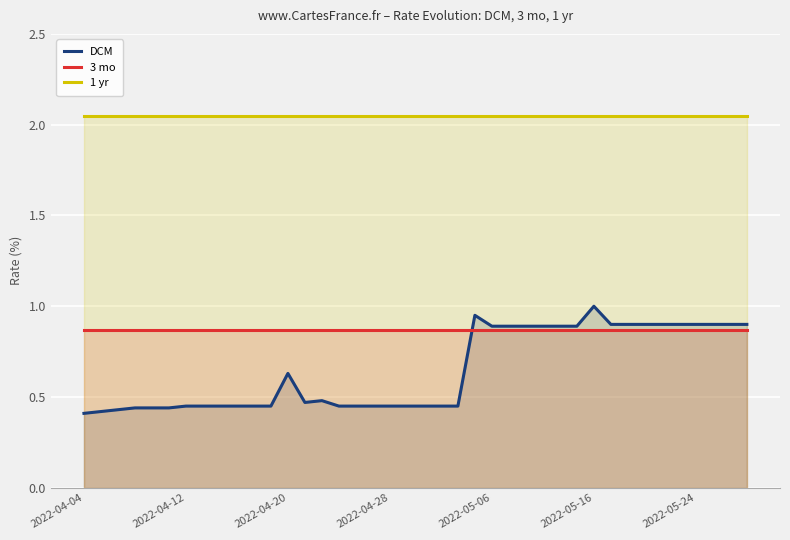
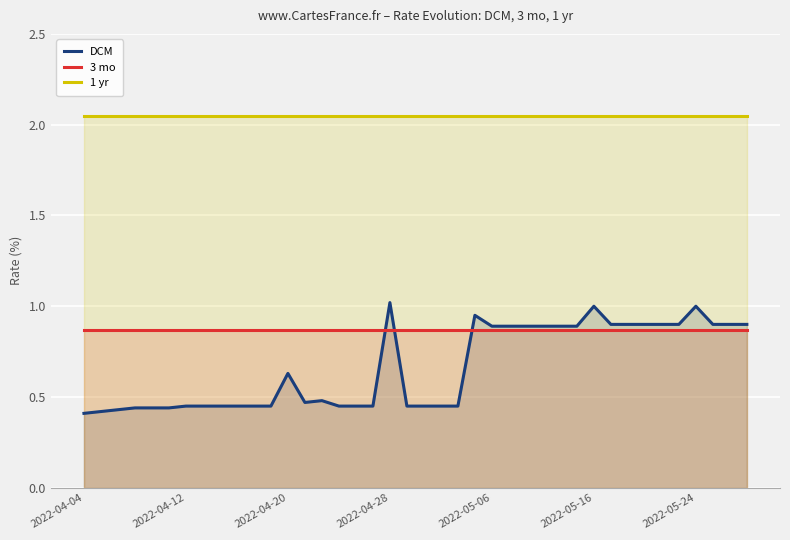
DCM, 2022-04-28: 0.45 -> 1.02
DCM, 2022-05-24: 0.9 -> 1.0
